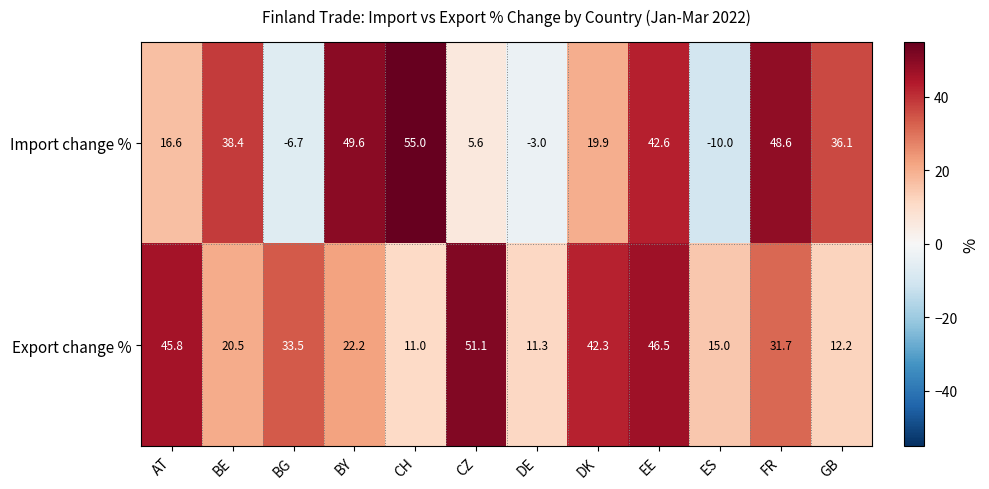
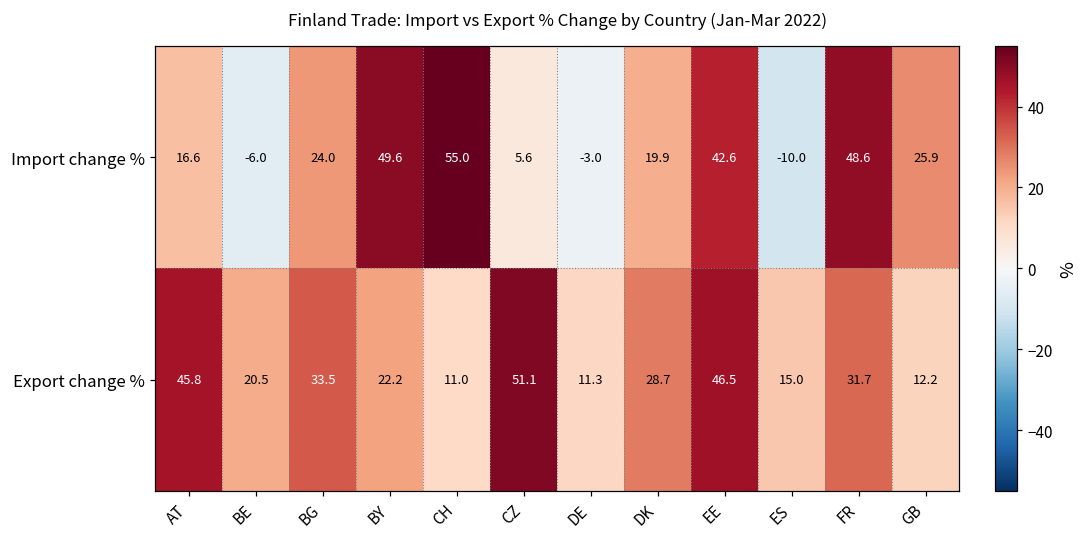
Import change %, BE: 38.4 -> -6.0
Import change %, BG: -6.7 -> 24.0
Import change %, GB: 36.1 -> 25.9
Export change %, DK: 42.3 -> 28.7
